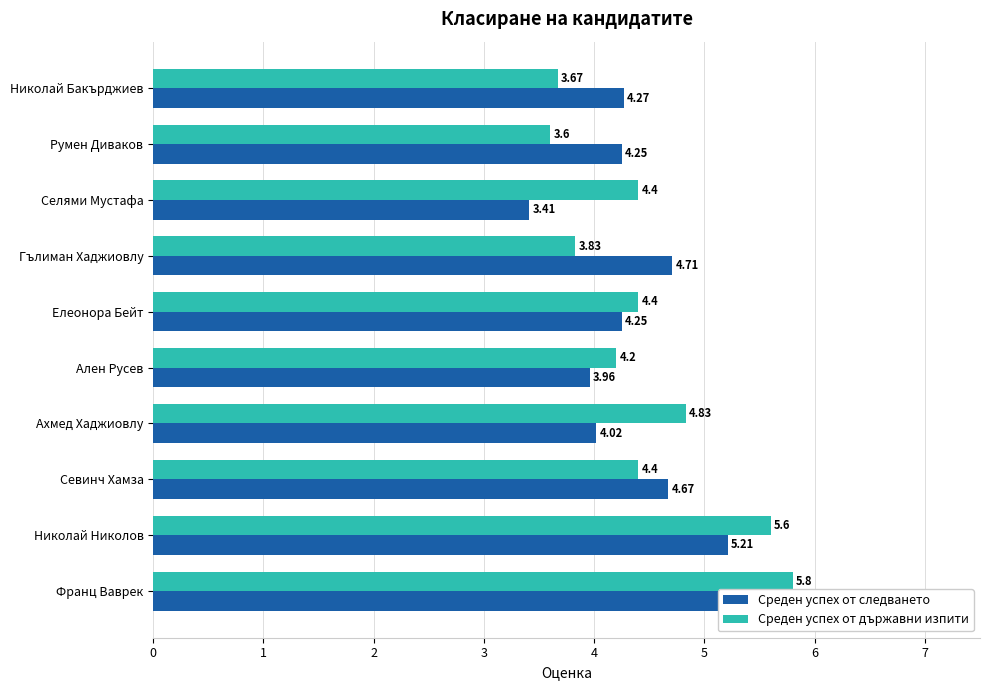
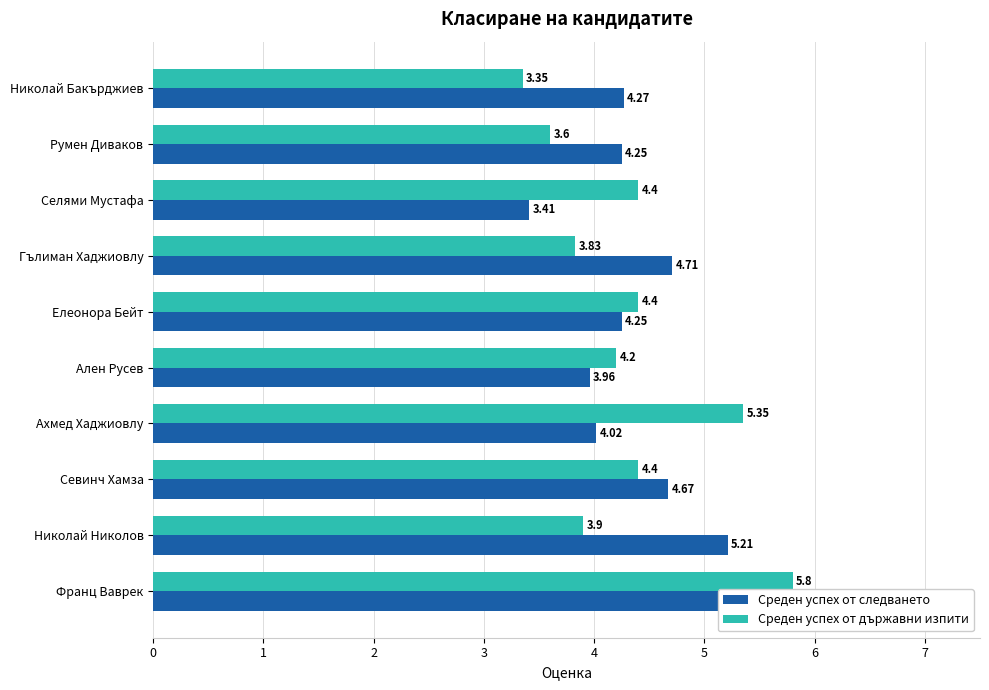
Среден успех от държавни изпити, Николай Бакърджиев: 3.67 -> 3.35
Среден успех от държавни изпити, Ахмед Хаджиовлу: 4.83 -> 5.35
Среден успех от държавни изпити, Николай Николов: 5.6 -> 3.9
